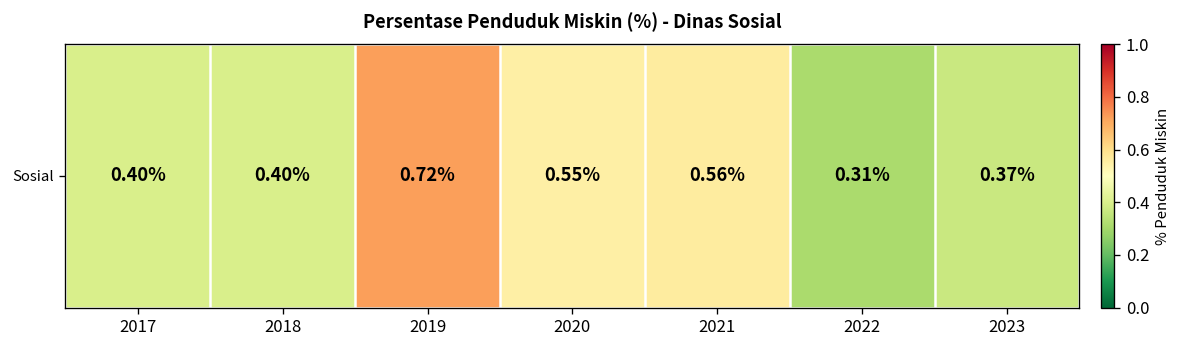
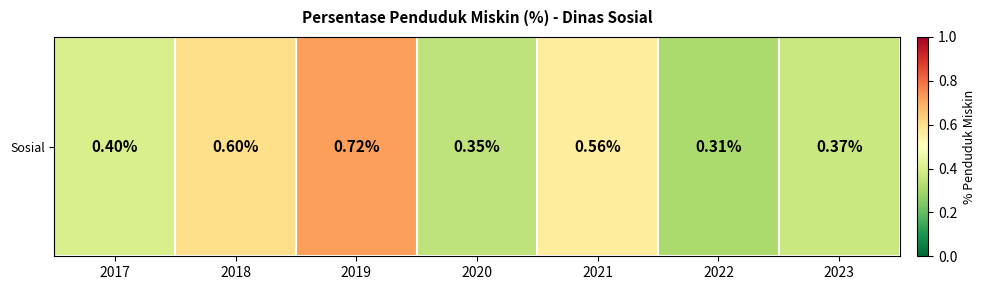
Sosial, 2018: 0.40% -> 0.60%
Sosial, 2020: 0.55% -> 0.35%
